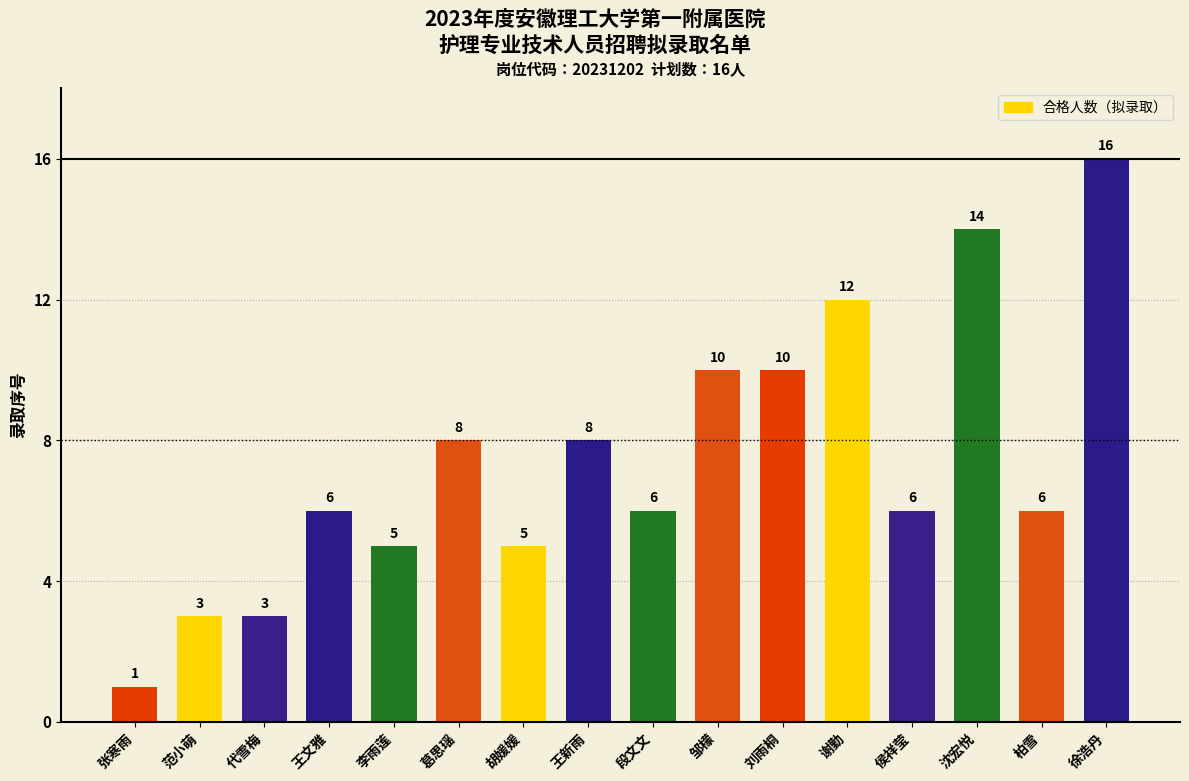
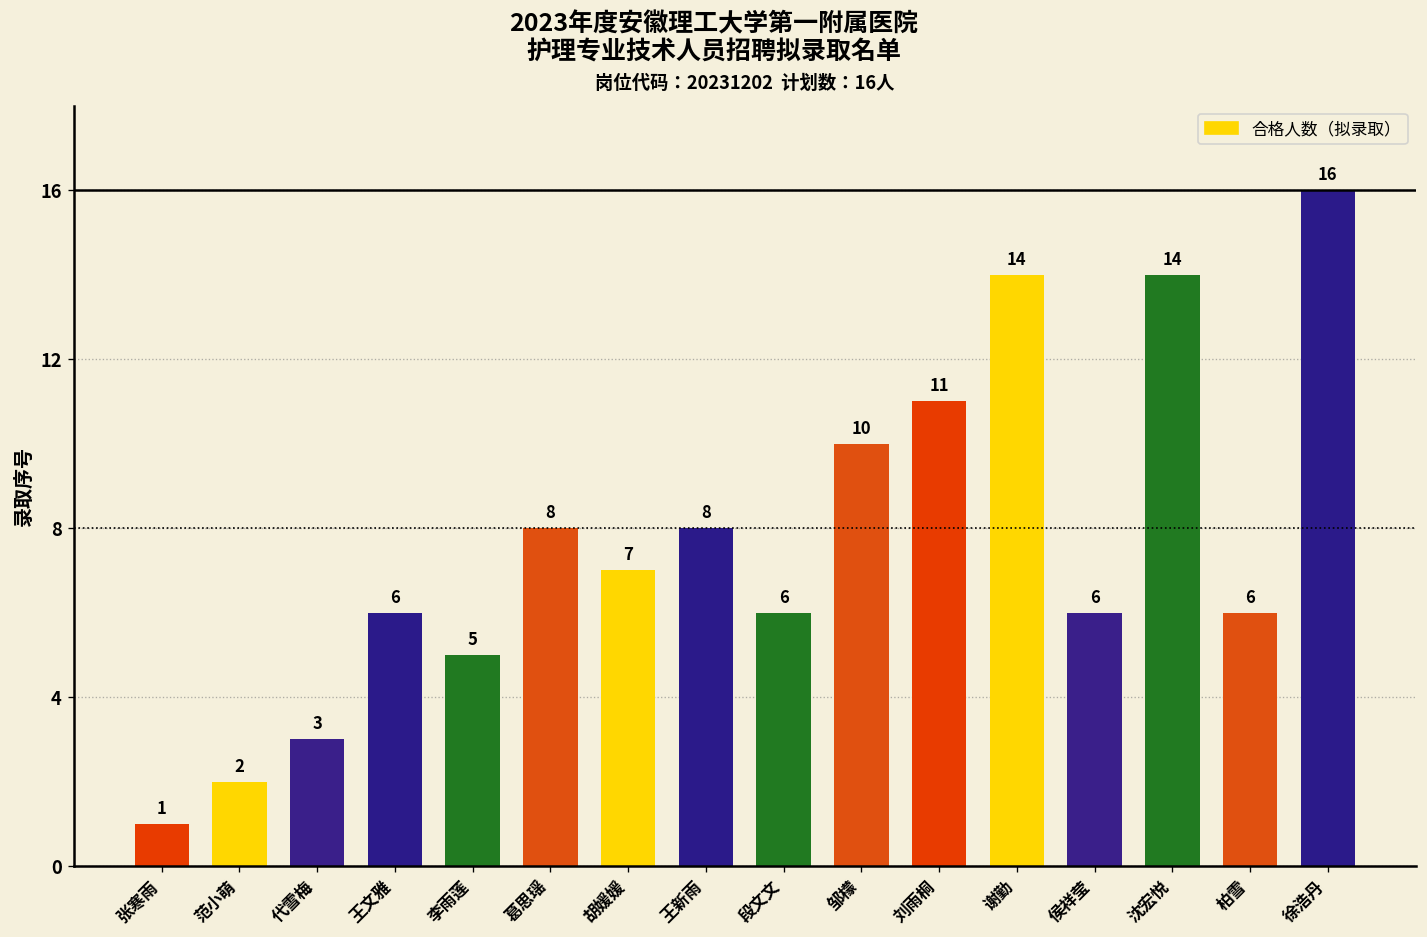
范小萌: 3 -> 2
胡媛媛: 5 -> 7
刘雨桐: 10 -> 11
谢勤: 12 -> 14
